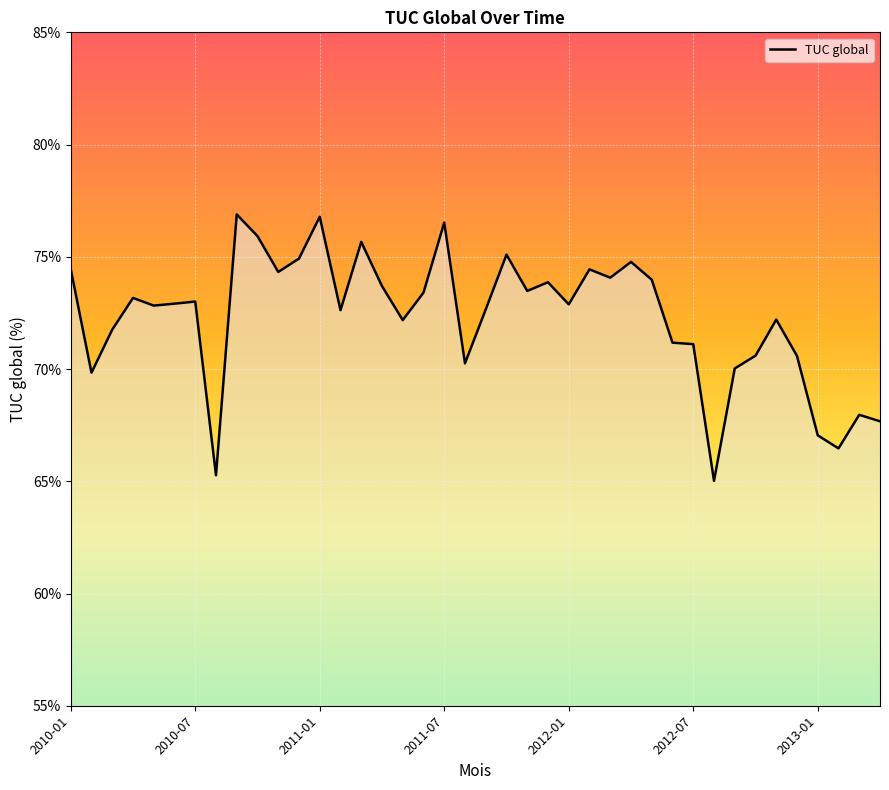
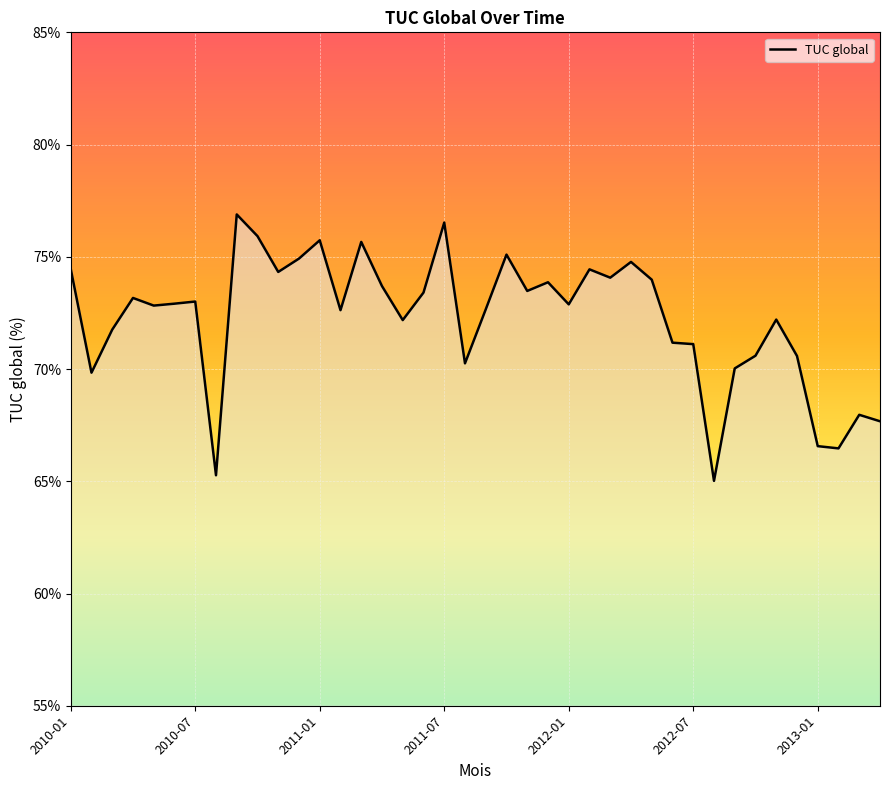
2011-01: 76.8% -> 75.7%
2013-01: 67.0% -> 66.6%
